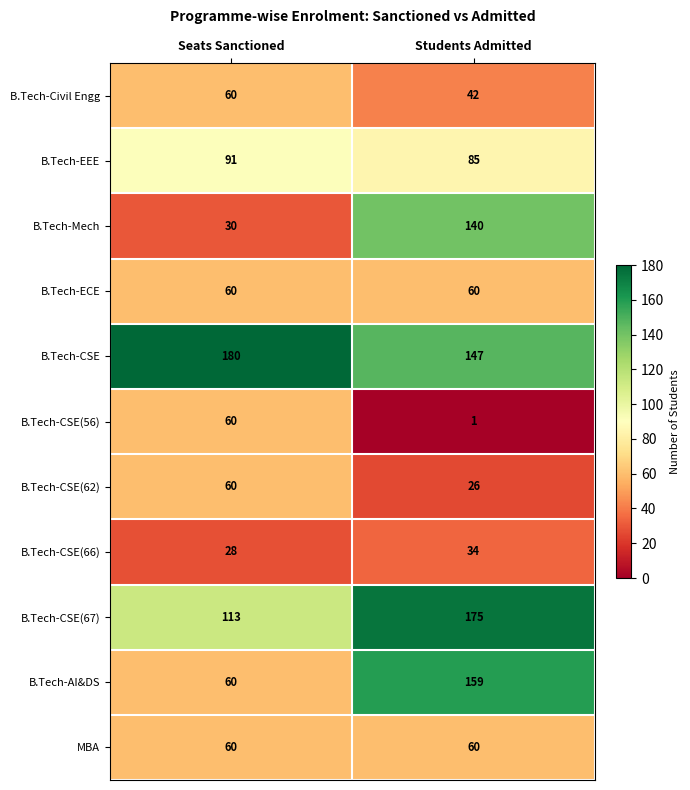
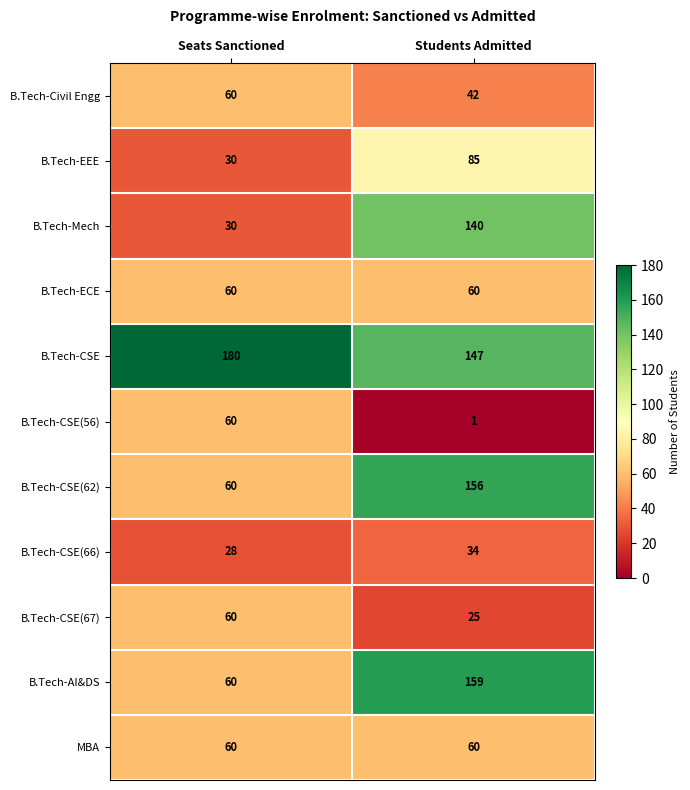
B.Tech-EEE, Seats Sanctioned: 91 -> 30
B.Tech-CSE(62), Students Admitted: 26 -> 156
B.Tech-CSE(67), Seats Sanctioned: 113 -> 60
B.Tech-CSE(67), Students Admitted: 175 -> 25
